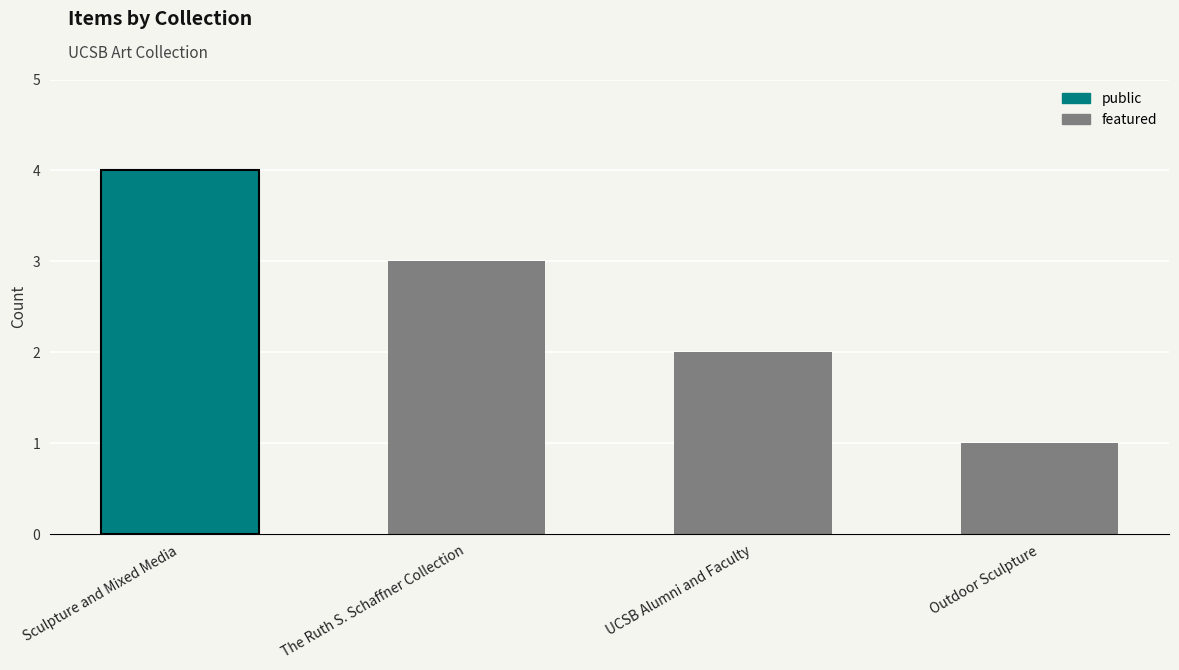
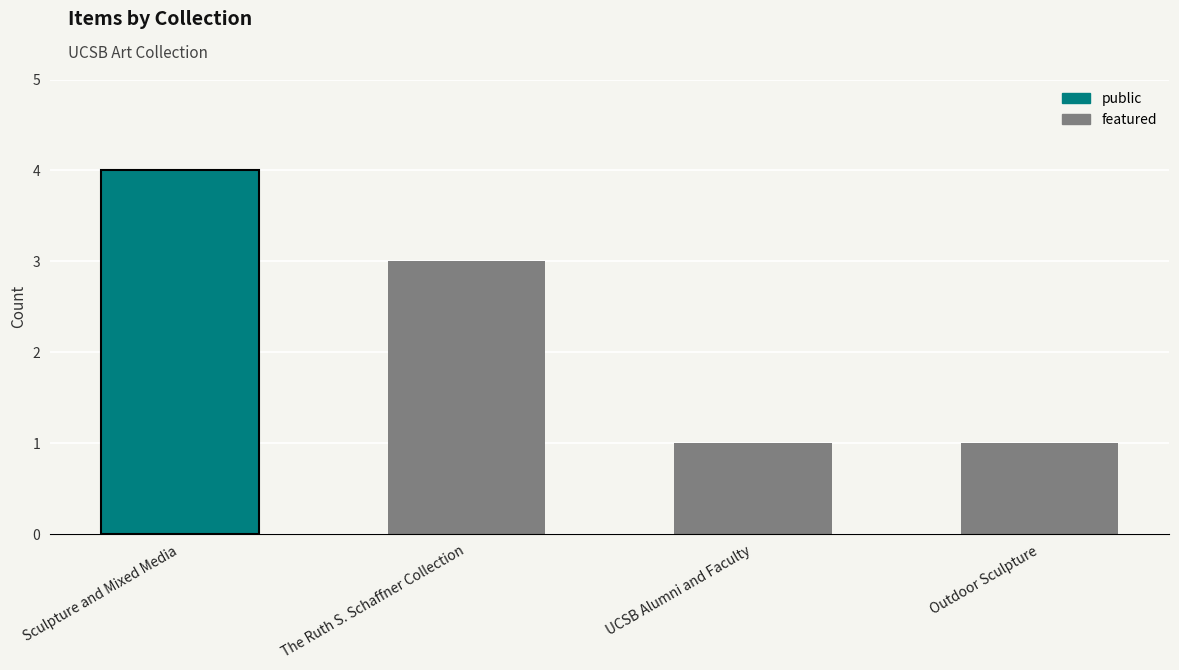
public, UCSB Alumni and Faculty: 2 -> 1
